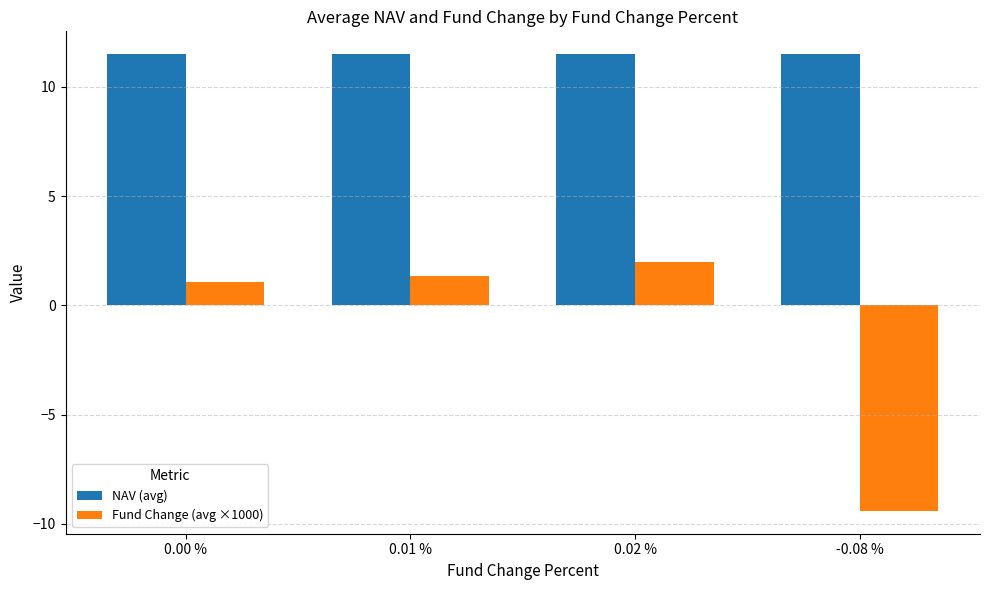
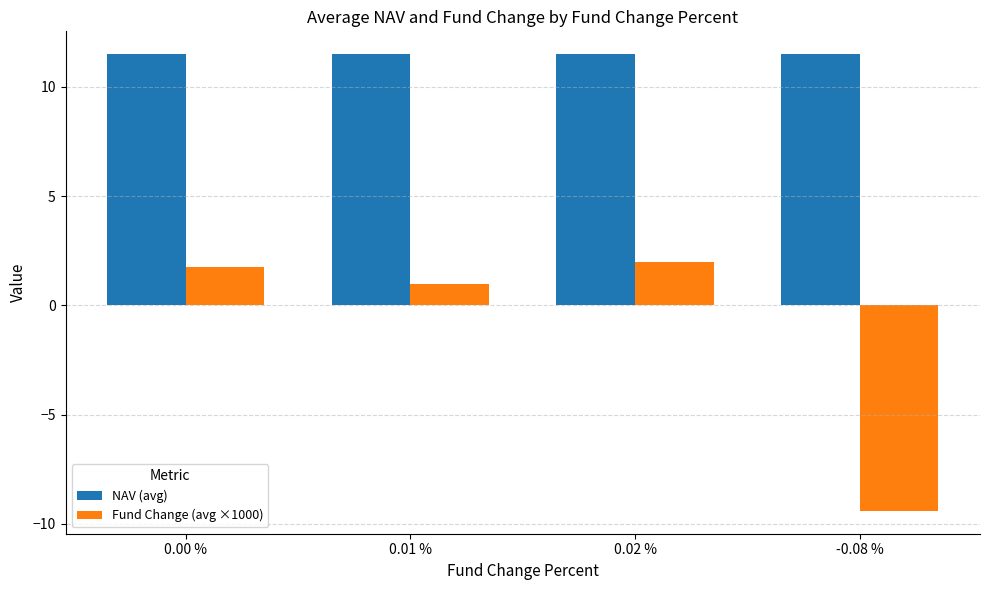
Fund Change (avg ×1000), 0.00 %: 1.1 -> 1.8
Fund Change (avg ×1000), 0.01 %: 1.4 -> 1.0
